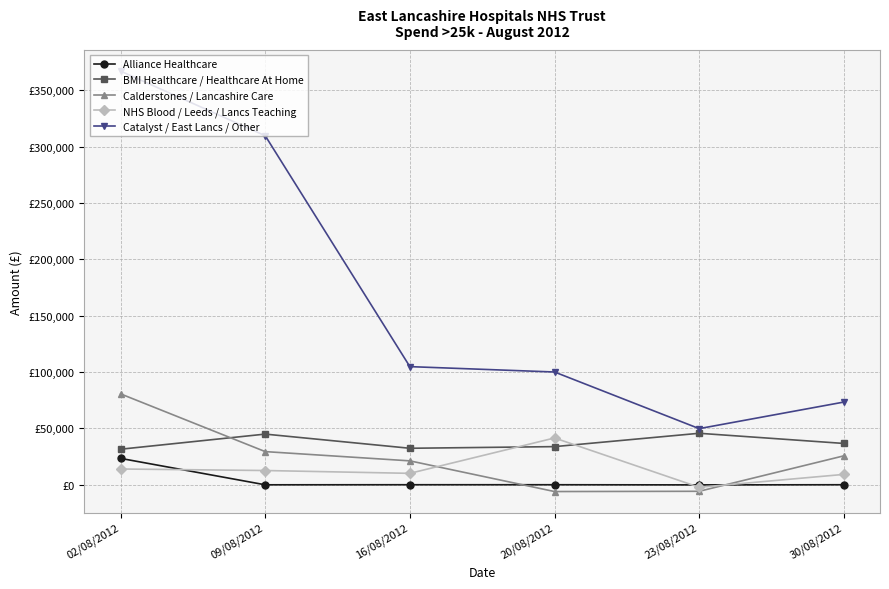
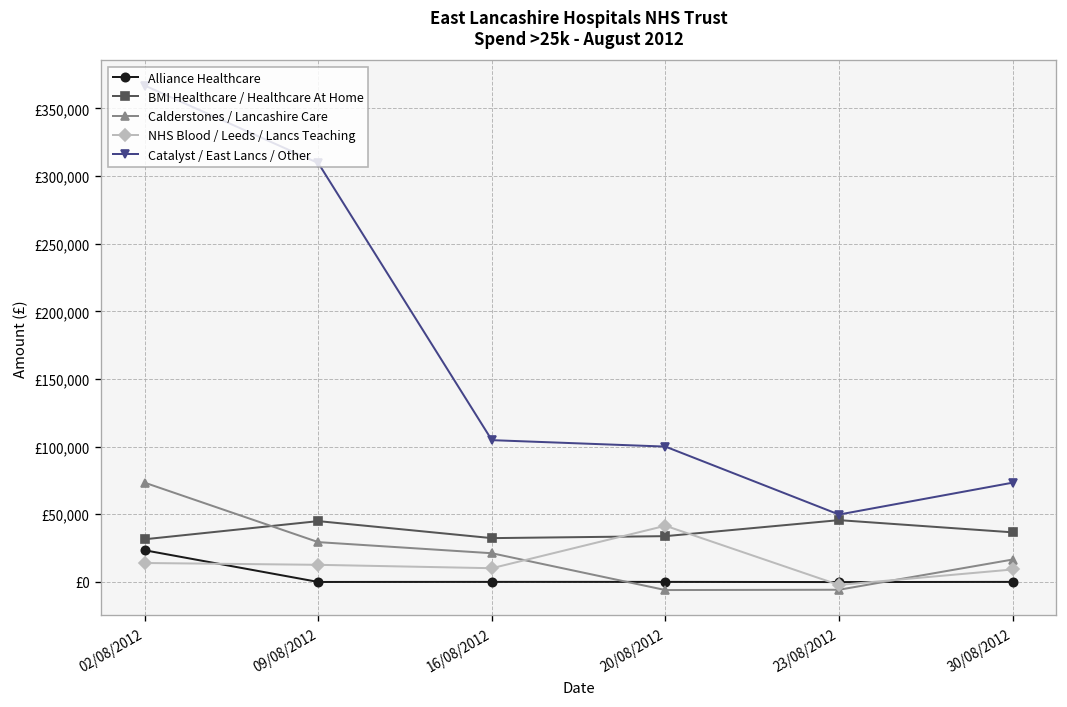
Calderstones / Lancashire Care, 02/08/2012: £81,000 -> £73,000
Calderstones / Lancashire Care, 30/08/2012: £26,000 -> £17,000
